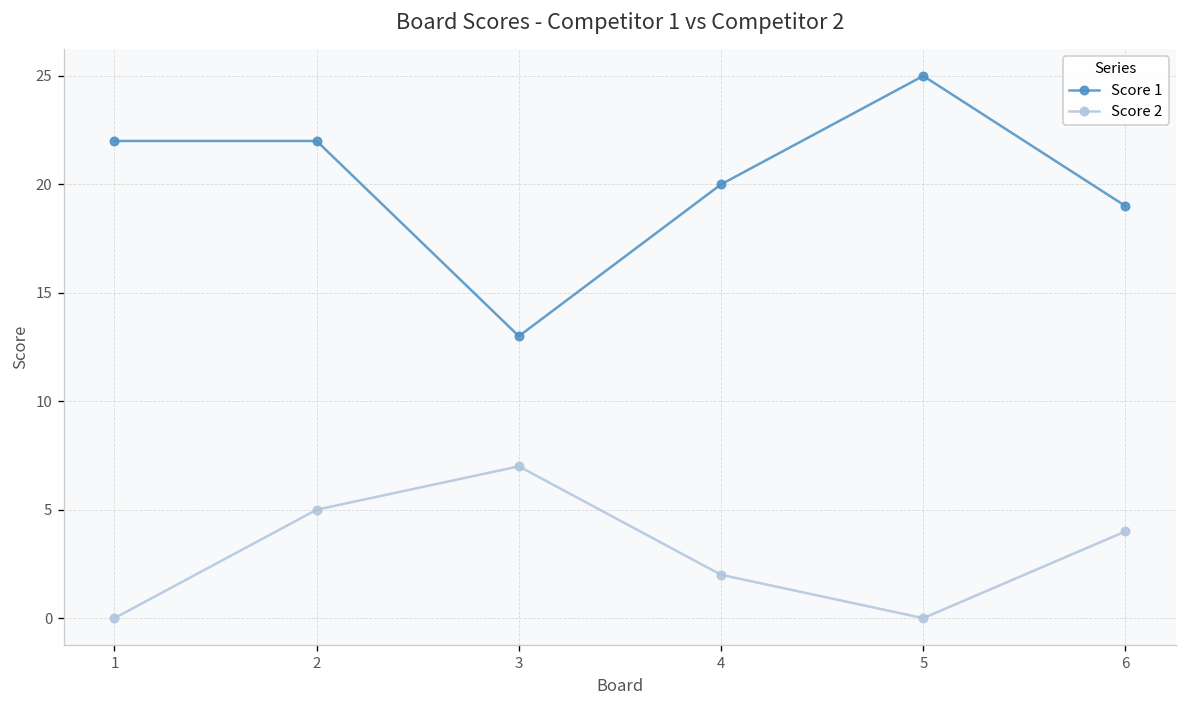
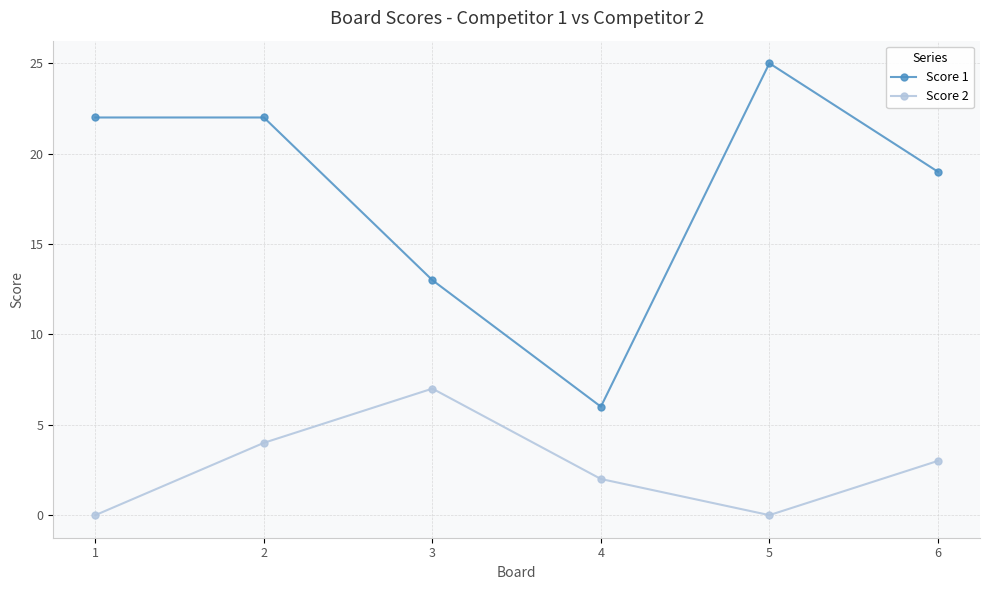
Score 2, 2: 5 -> 4
Score 1, 4: 20 -> 6
Score 2, 6: 4 -> 3
